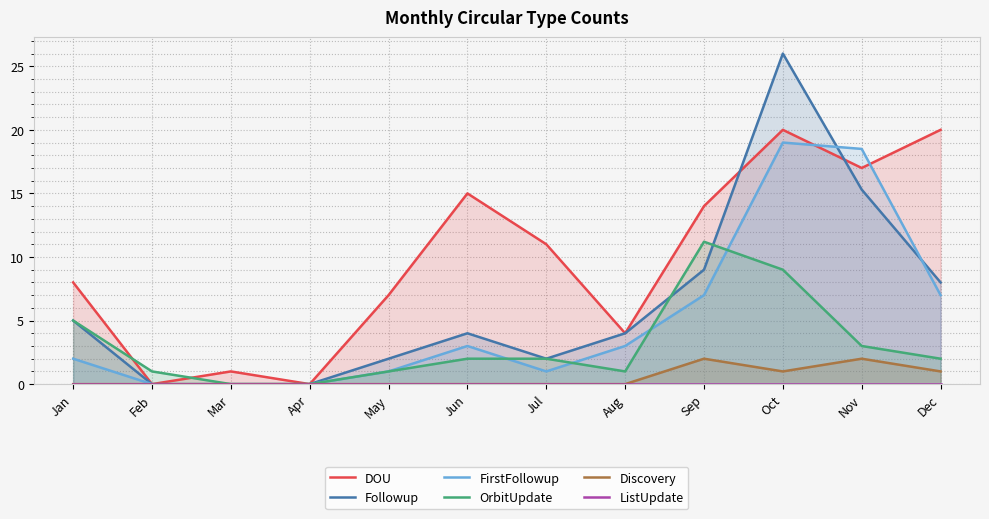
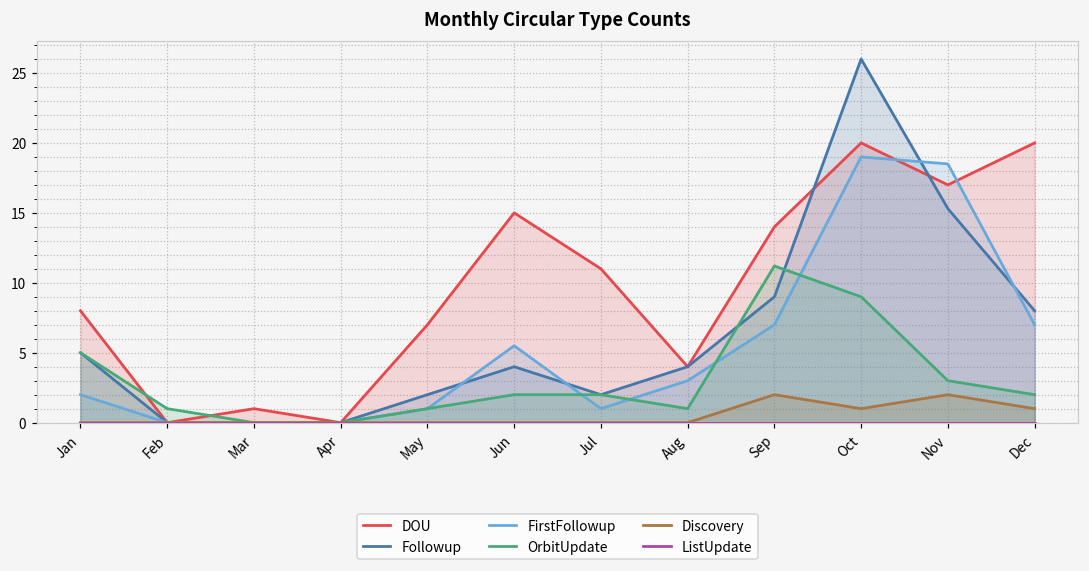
FirstFollowup, Jun: 3.0 -> 5.5
